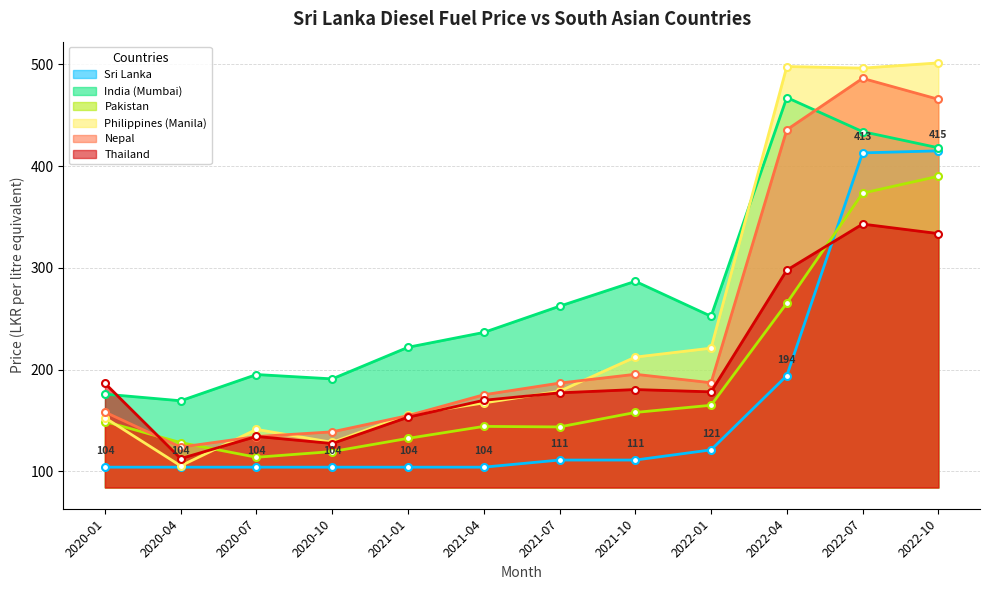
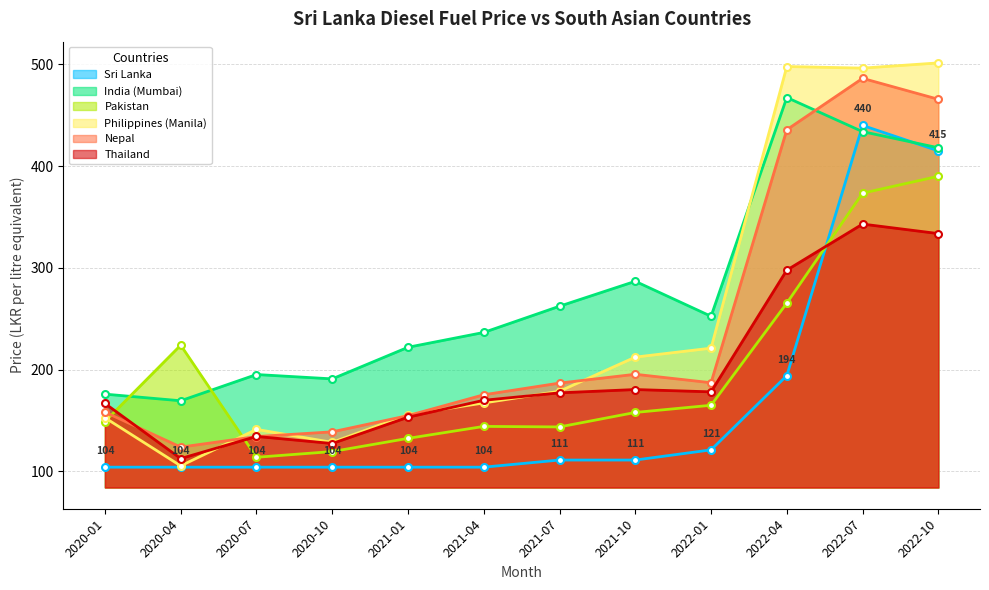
Thailand, 2020-01: 186 -> 167
Pakistan, 2020-04: 128 -> 224
Sri Lanka, 2022-07: 413 -> 440
